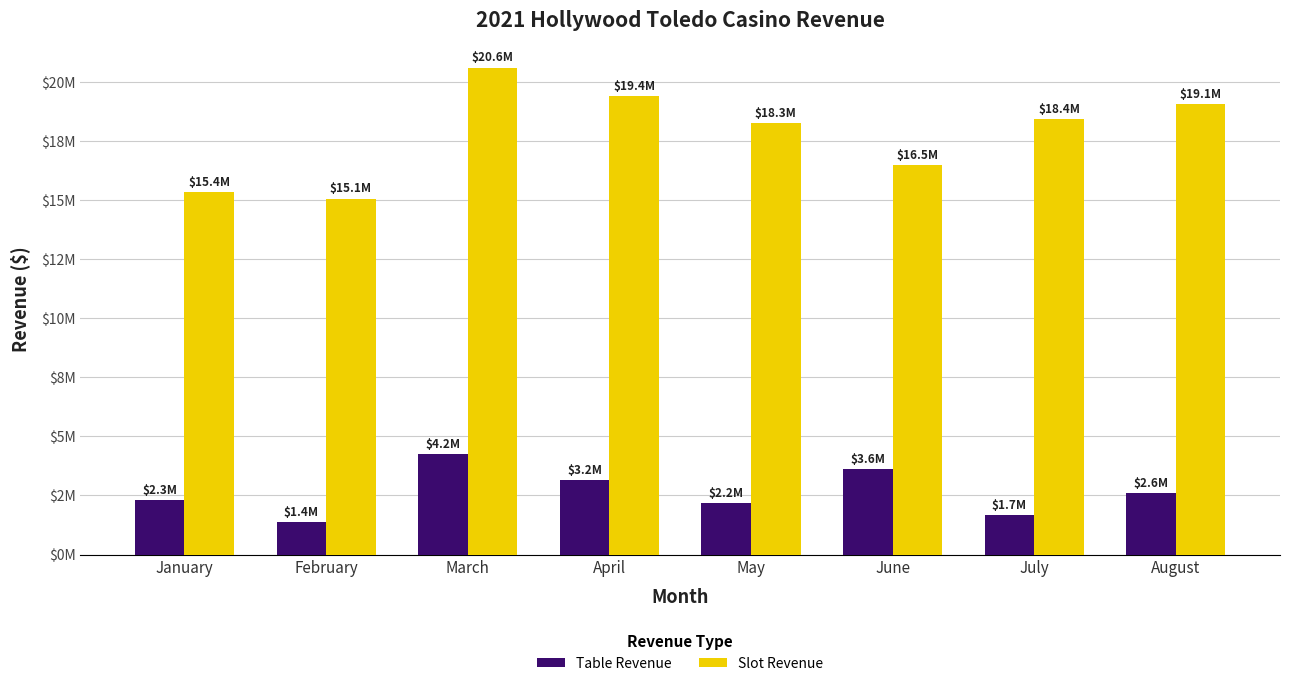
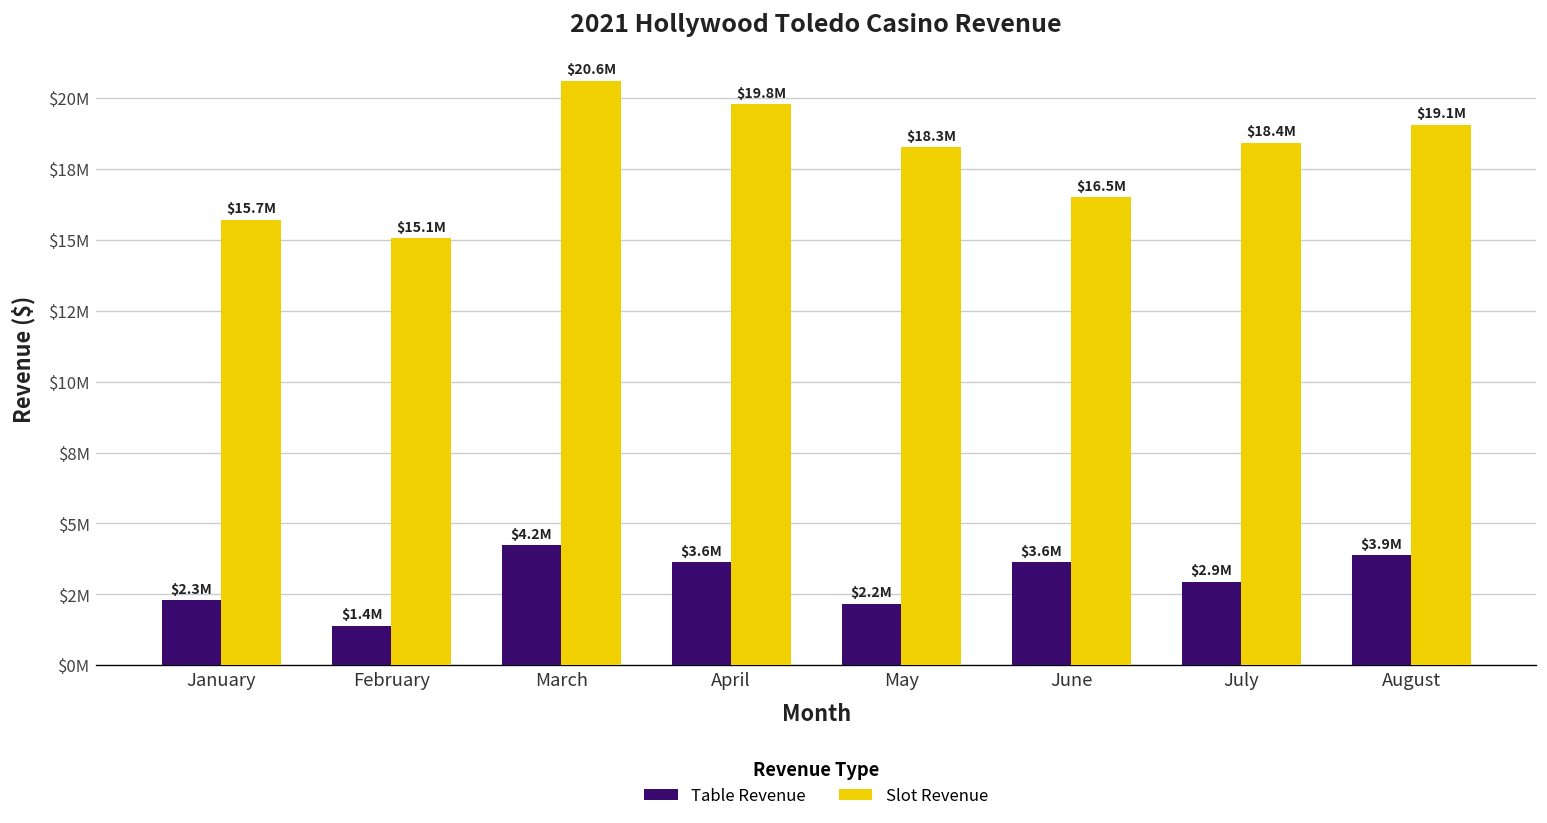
Slot Revenue, January: $15.4M -> $15.7M
Table Revenue, April: $3.2M -> $3.6M
Slot Revenue, April: $19.4M -> $19.8M
Table Revenue, July: $1.7M -> $2.9M
Table Revenue, August: $2.6M -> $3.9M
